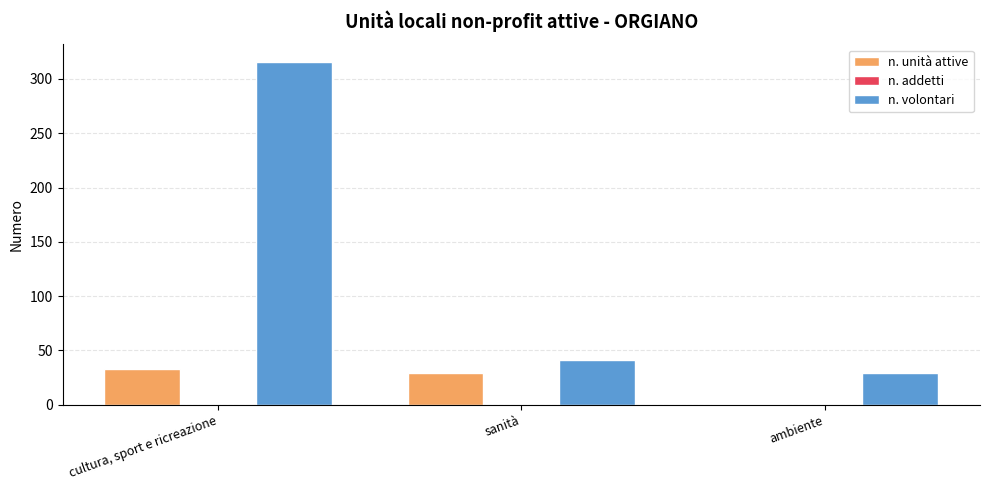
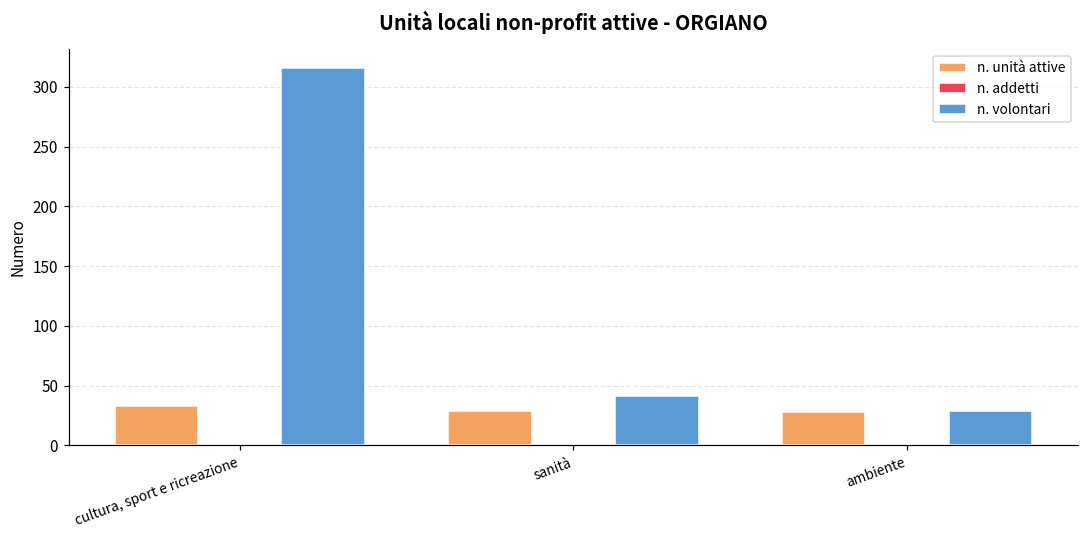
n. unità attive, ambiente: 1 -> 28
